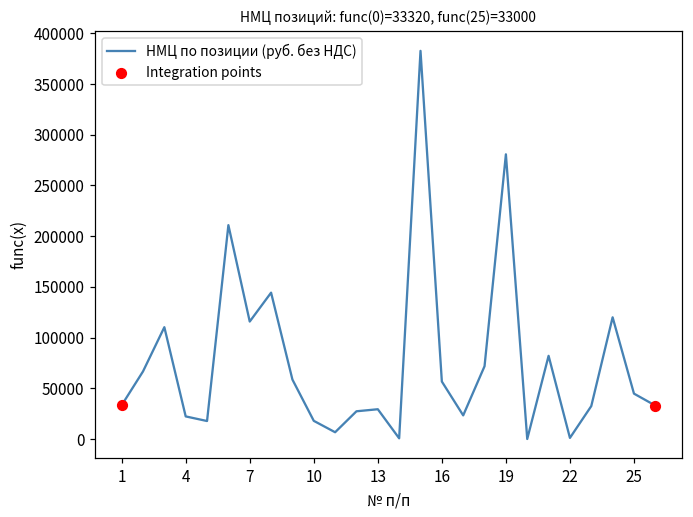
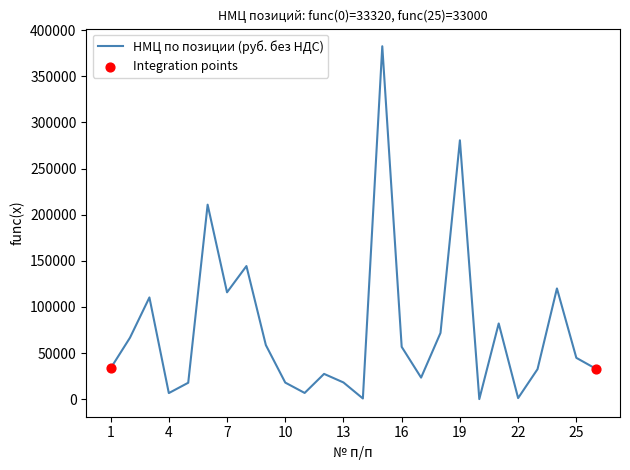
НМЦ по позиции (руб. без НДС), 4: 20000 -> 10000
НМЦ по позиции (руб. без НДС), 13: 30000 -> 20000
